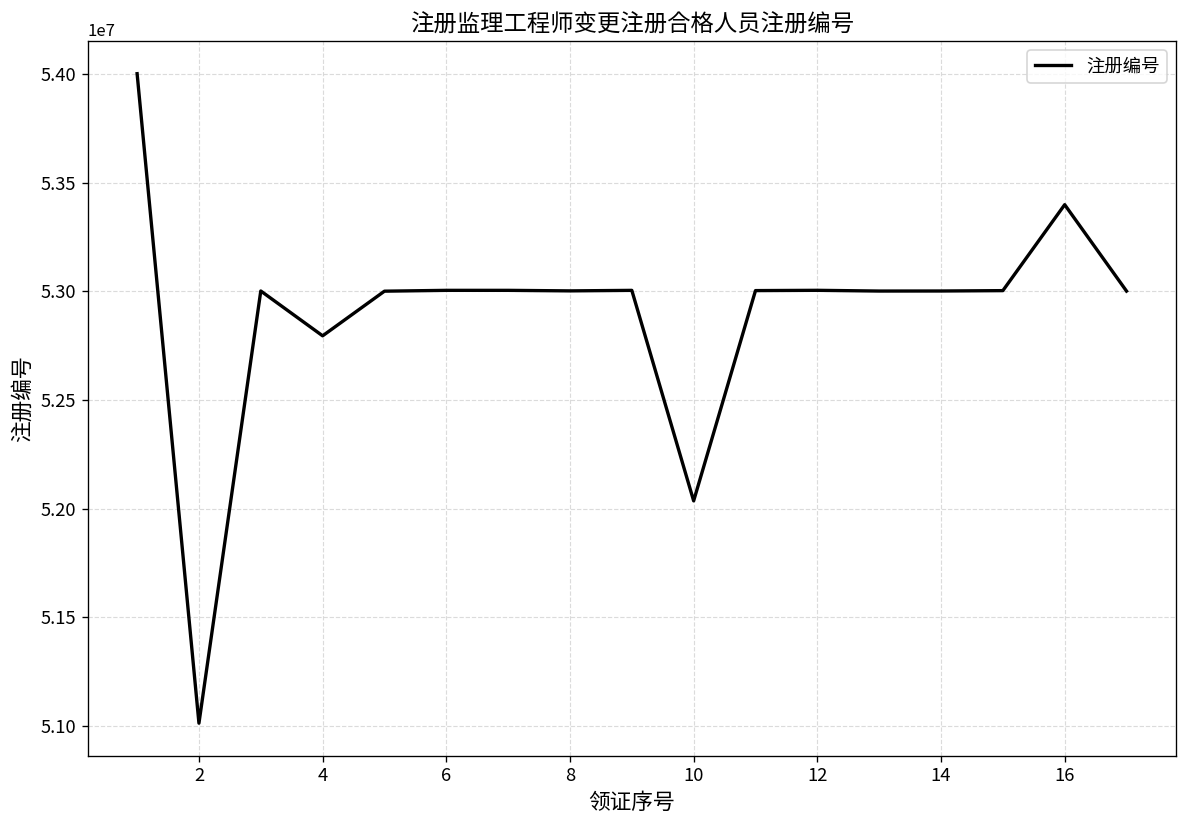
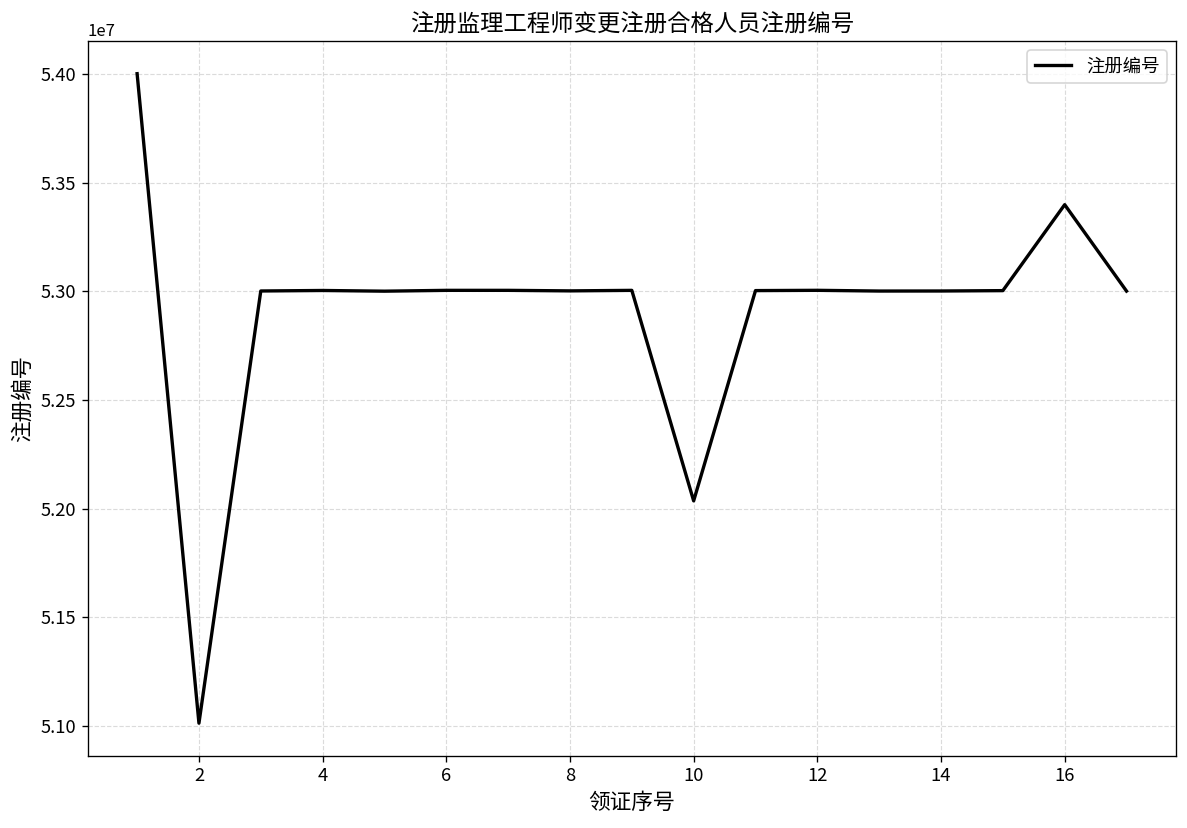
4: 52800000 -> 53000000
